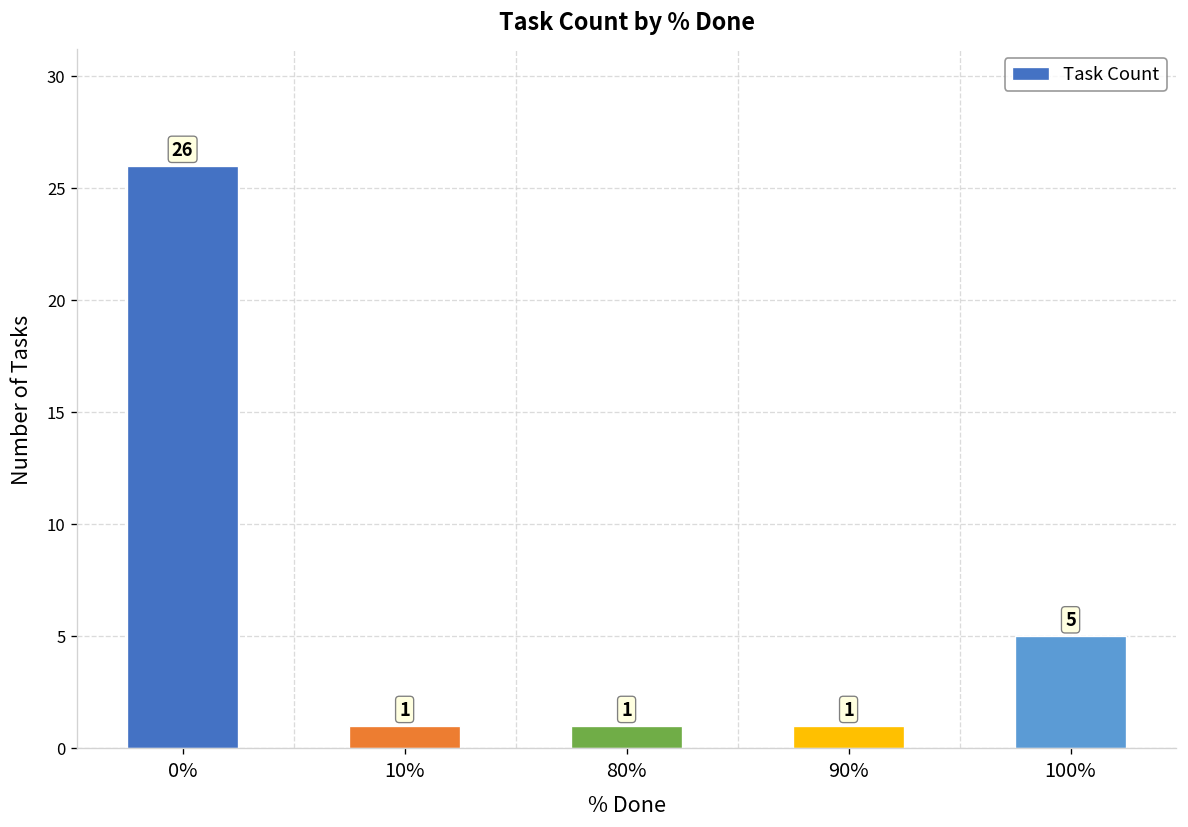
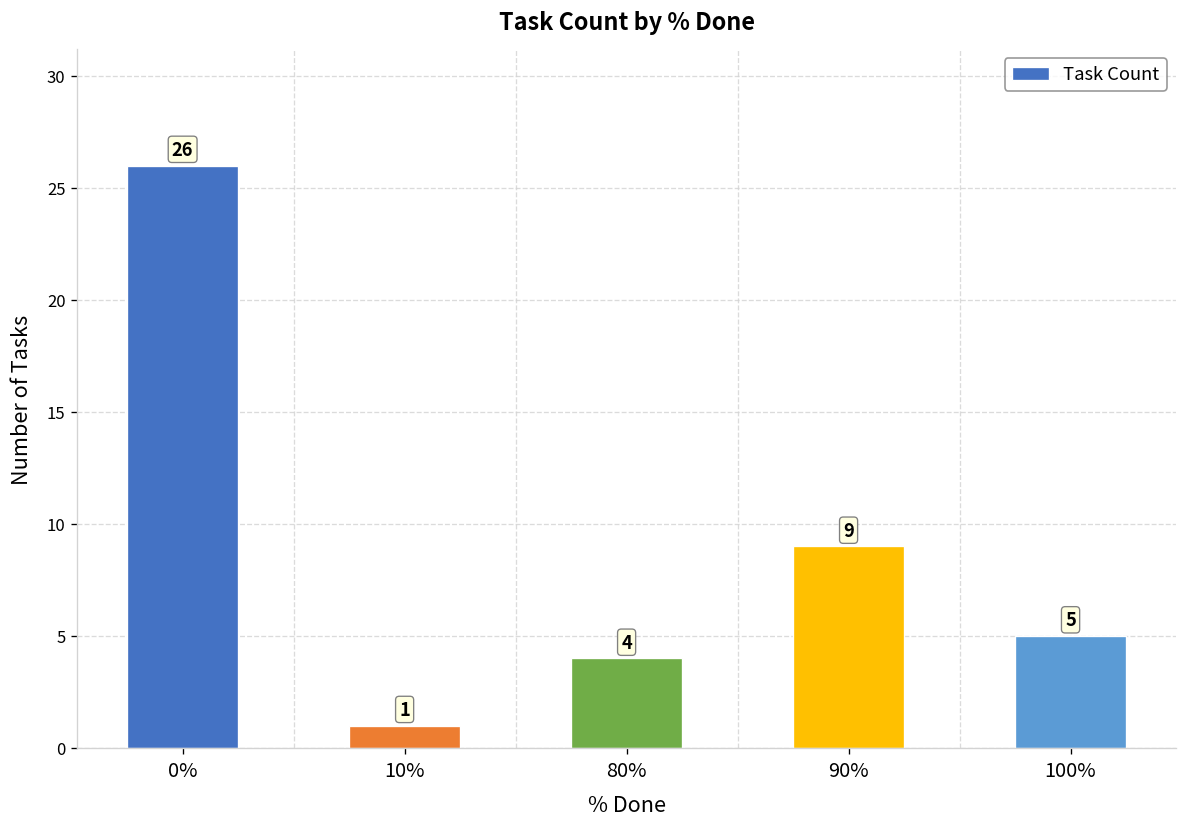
80%: 1 -> 4
90%: 1 -> 9
